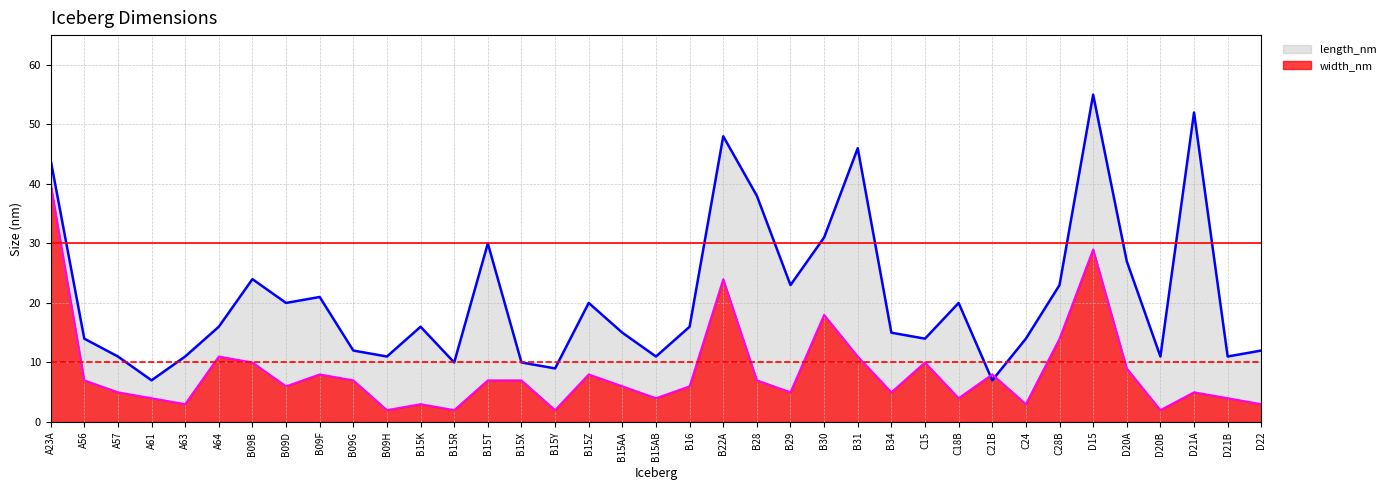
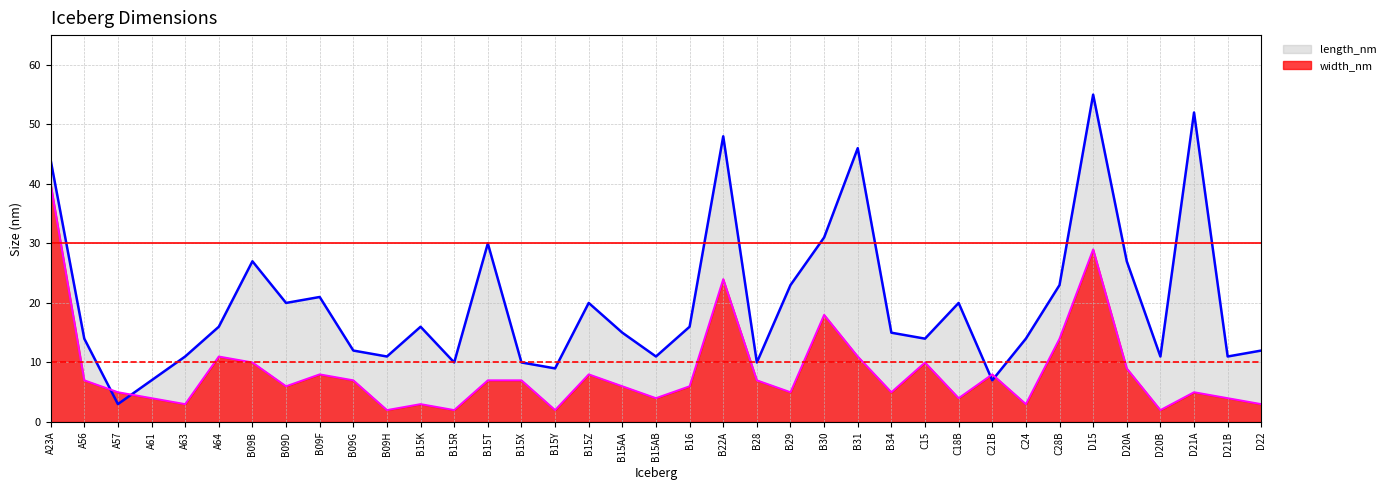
length_nm, A57: 11 -> 3
length_nm, B09B: 24 -> 27
length_nm, B28: 38 -> 10
